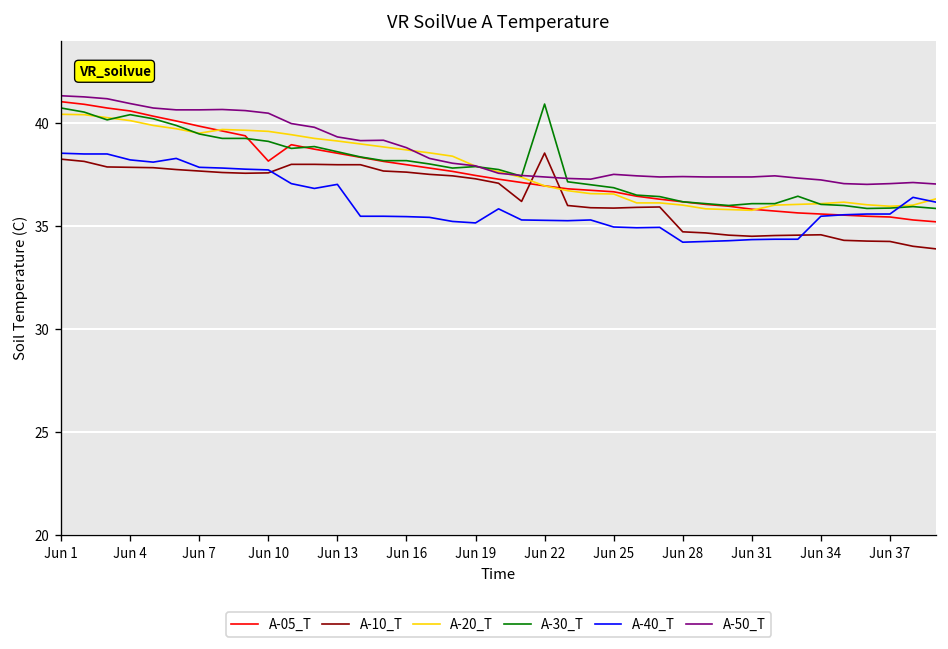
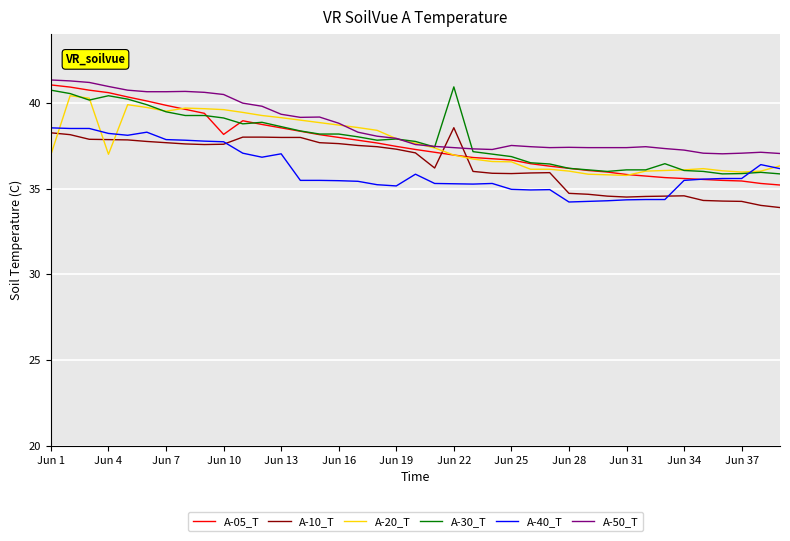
A-20_T, Jun 1: 40.4 -> 37.0
A-20_T, Jun 4: 40.1 -> 37.0
